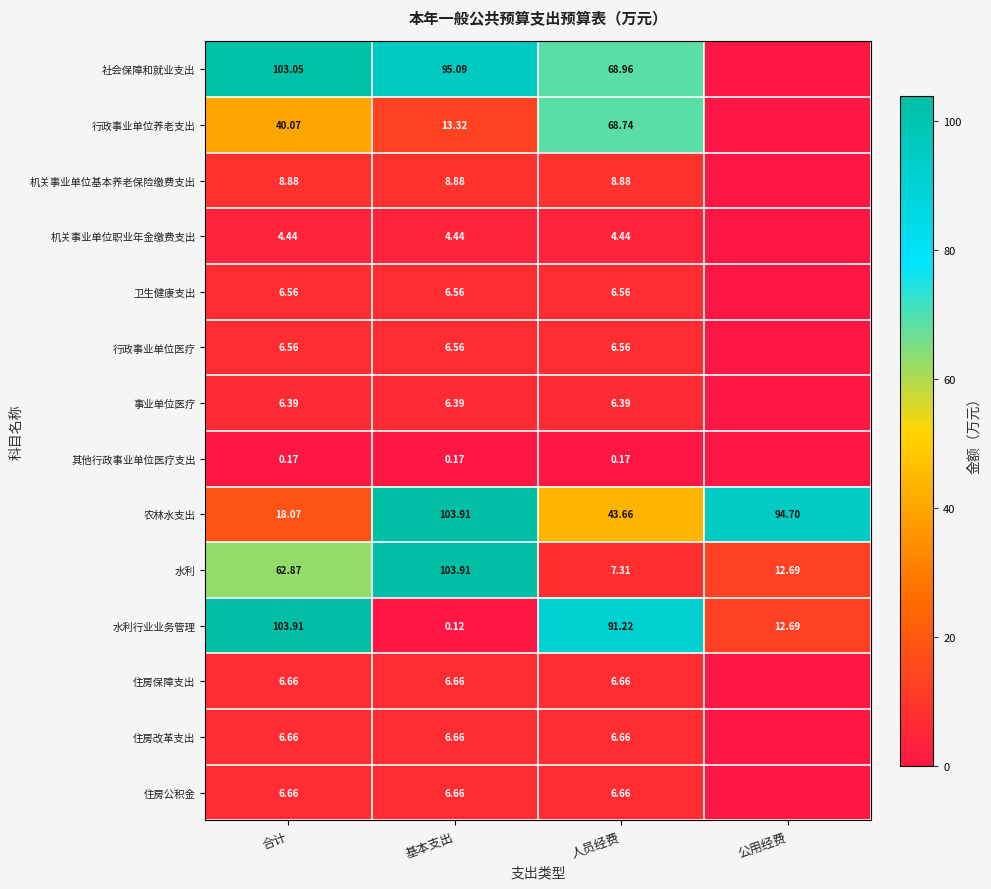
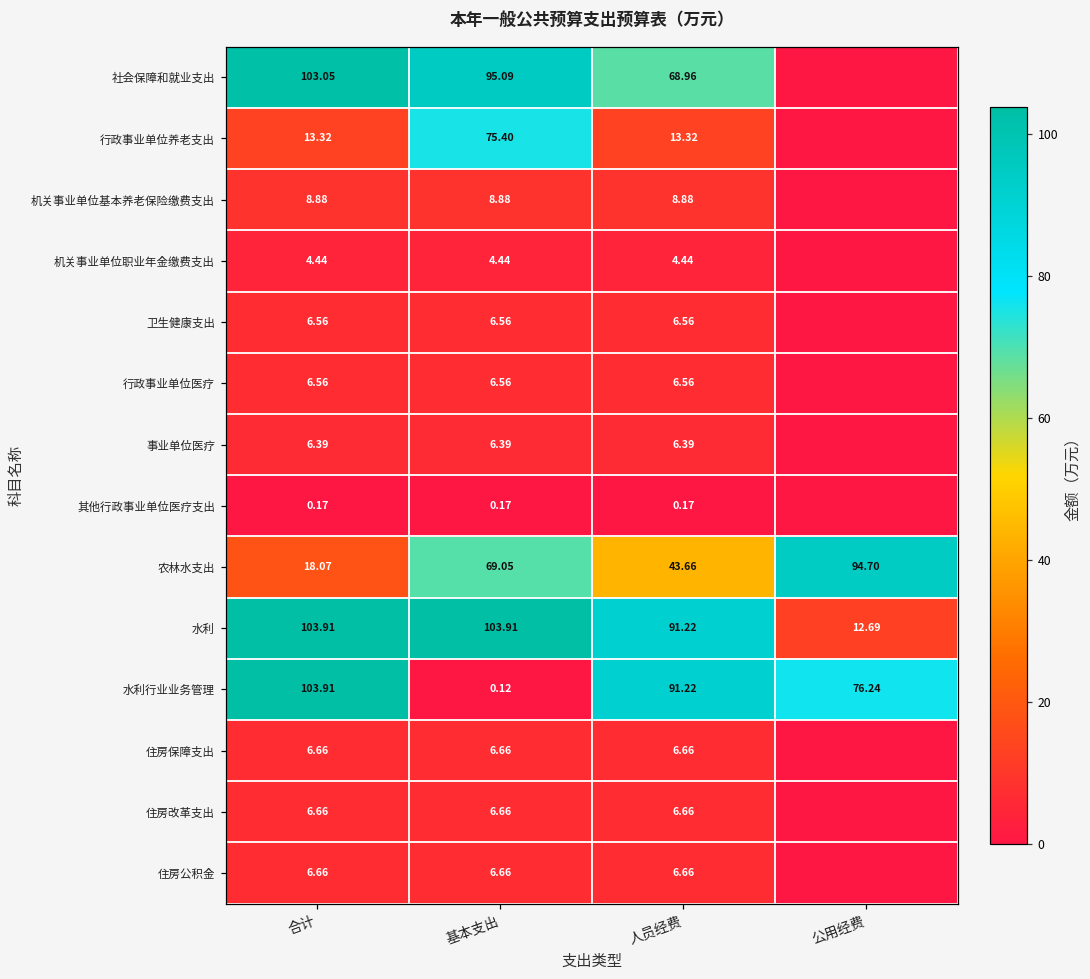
行政事业单位养老支出, 合计: 40.07 -> 13.32
行政事业单位养老支出, 基本支出: 13.32 -> 75.40
行政事业单位养老支出, 人员经费: 68.74 -> 13.32
农林水支出, 基本支出: 103.91 -> 69.05
水利, 合计: 62.87 -> 103.91
水利, 人员经费: 7.31 -> 91.22
水利行业业务管理, 公用经费: 12.69 -> 76.24
